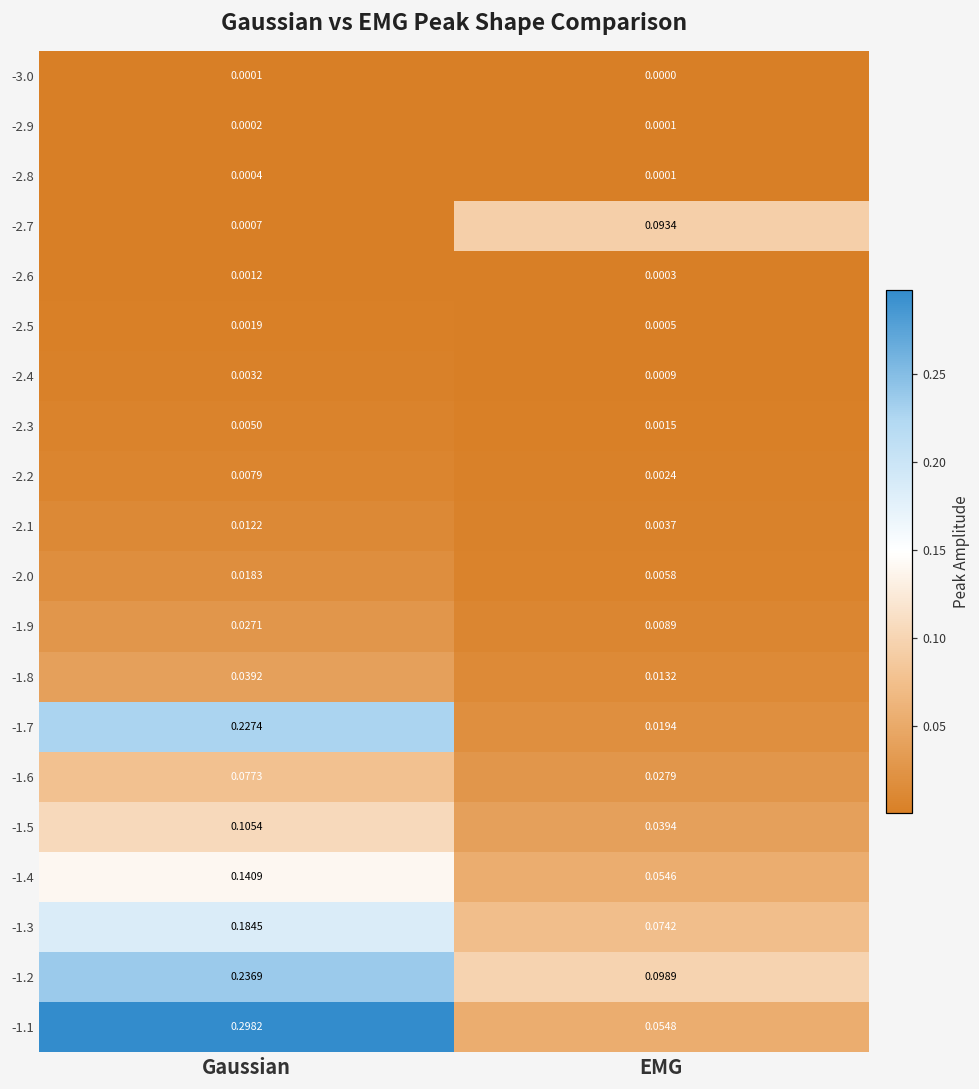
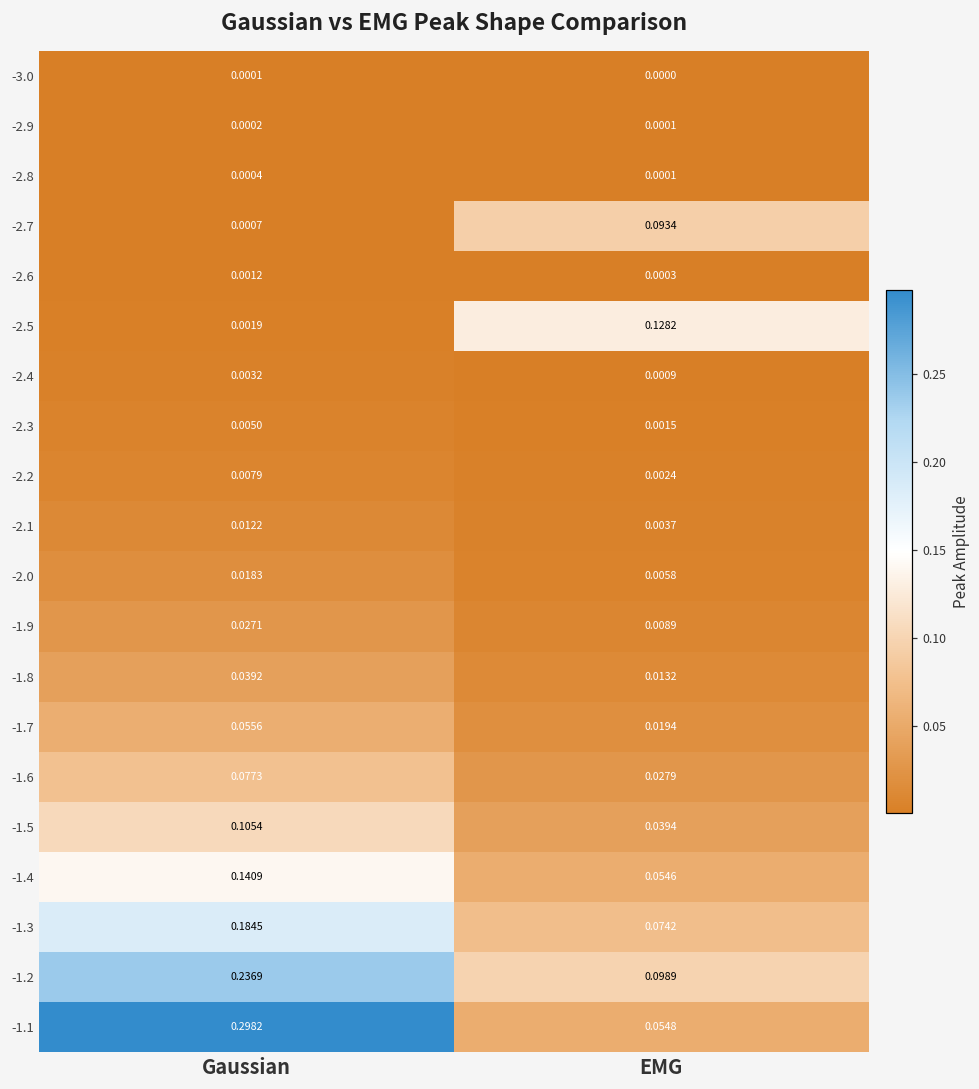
-2.5, EMG: 0.0005 -> 0.1282
-1.7, Gaussian: 0.2274 -> 0.0556
